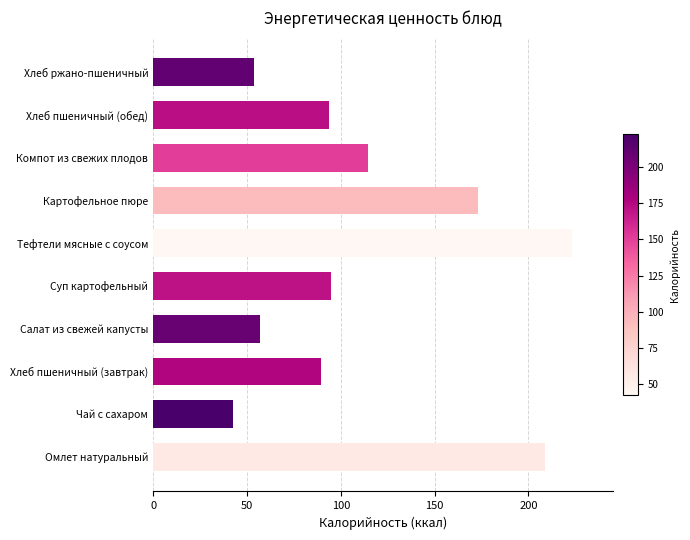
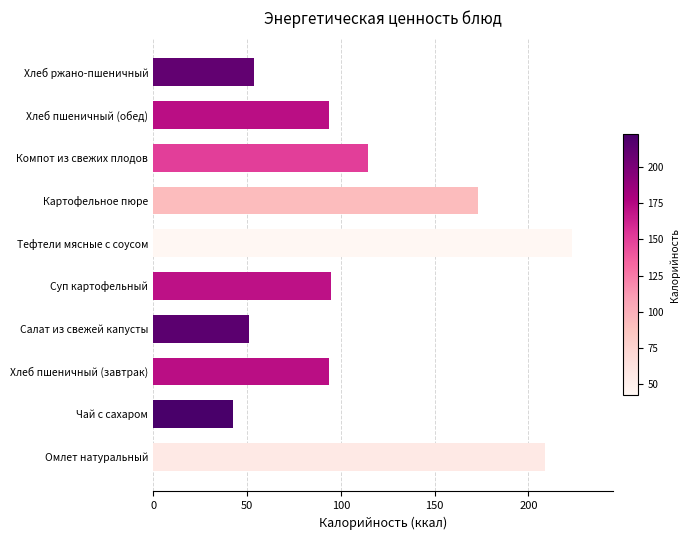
Салат из свежей капусты: 57 -> 51
Хлеб пшеничный (завтрак): 89 -> 94
